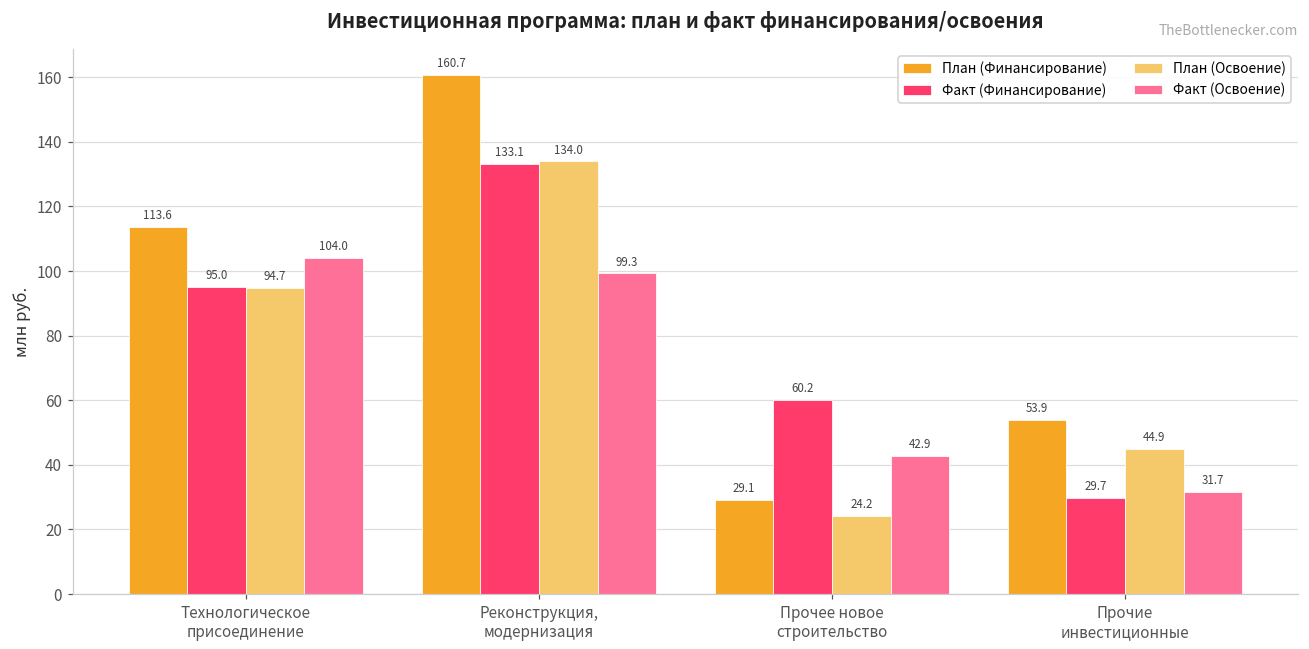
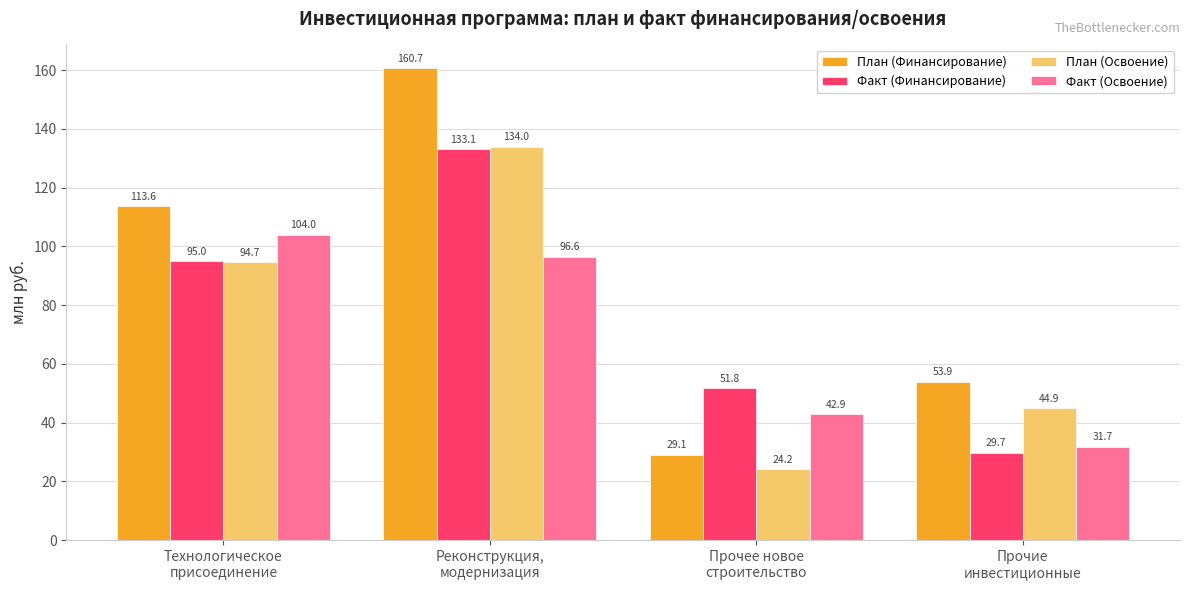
Факт (Освоение), Реконструкция, модернизация: 99.3 -> 96.6
Факт (Финансирование), Прочее новое строительство: 60.2 -> 51.8
